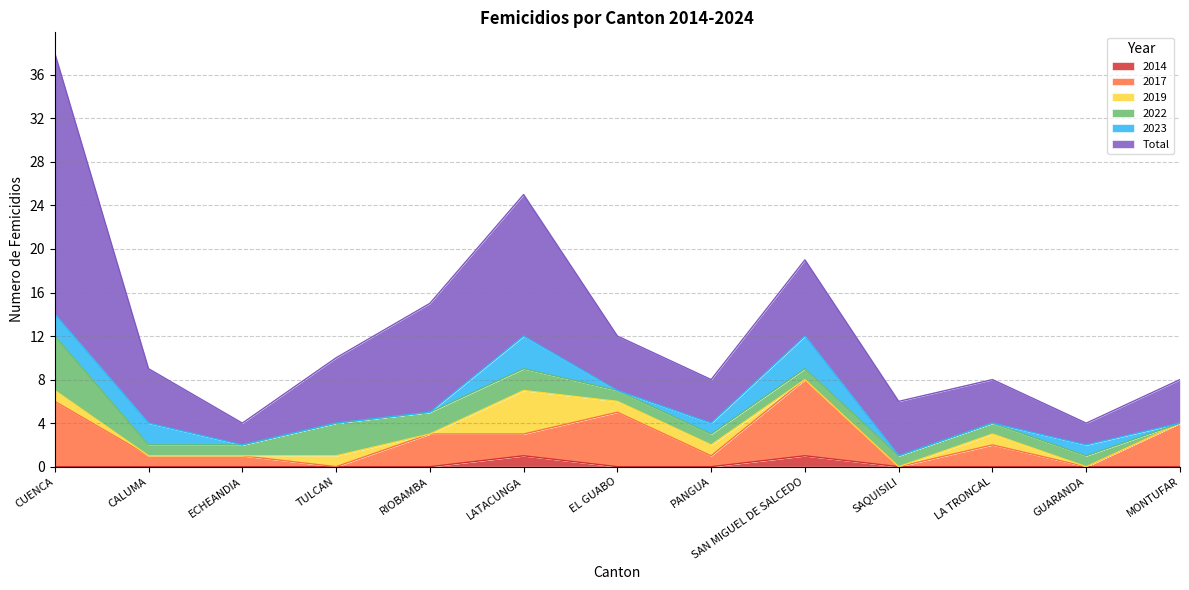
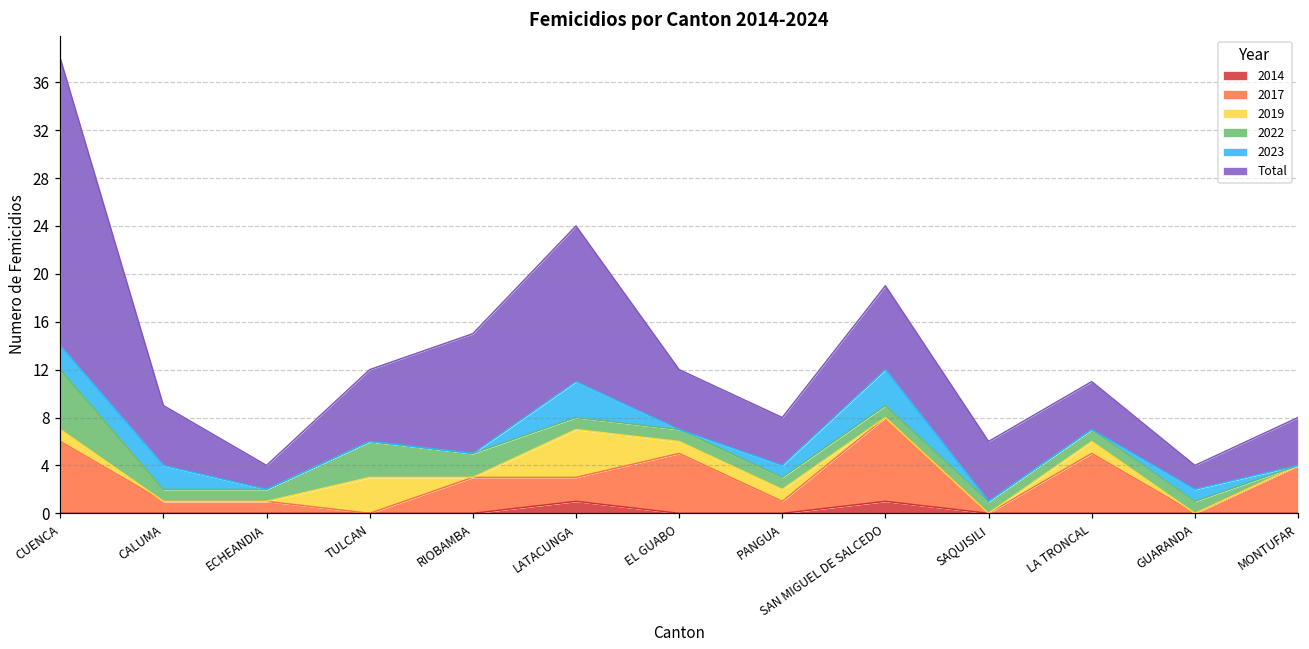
2019, TULCAN: 1 -> 3
2022, LATACUNGA: 2 -> 1
2017, LA TRONCAL: 2 -> 5
